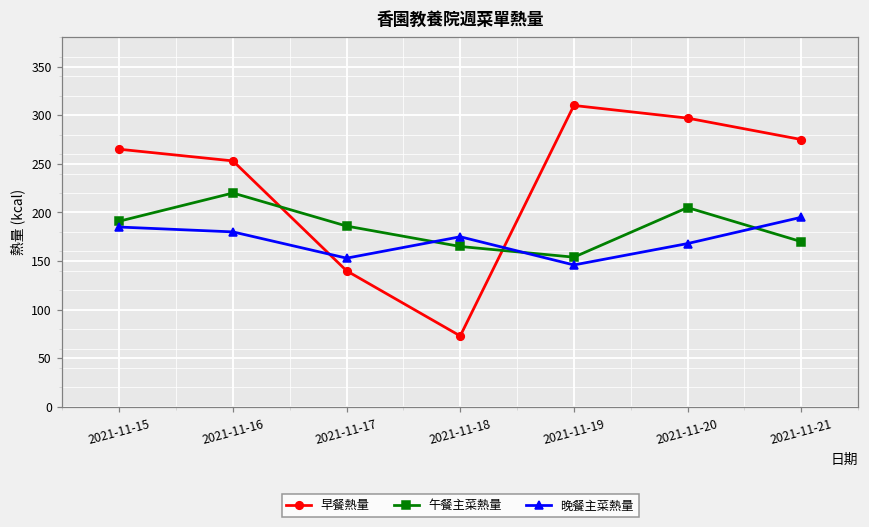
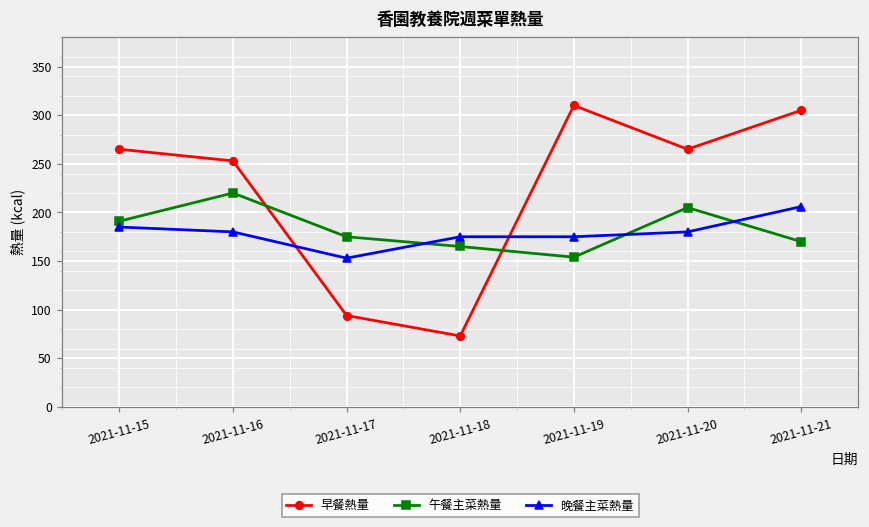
早餐熱量, 2021-11-17: 140 -> 90
午餐主菜熱量, 2021-11-17: 190 -> 180
晚餐主菜熱量, 2021-11-19: 150 -> 180
早餐熱量, 2021-11-20: 300 -> 270
晚餐主菜熱量, 2021-11-20: 170 -> 180
早餐熱量, 2021-11-21: 280 -> 310
晚餐主菜熱量, 2021-11-21: 200 -> 210
